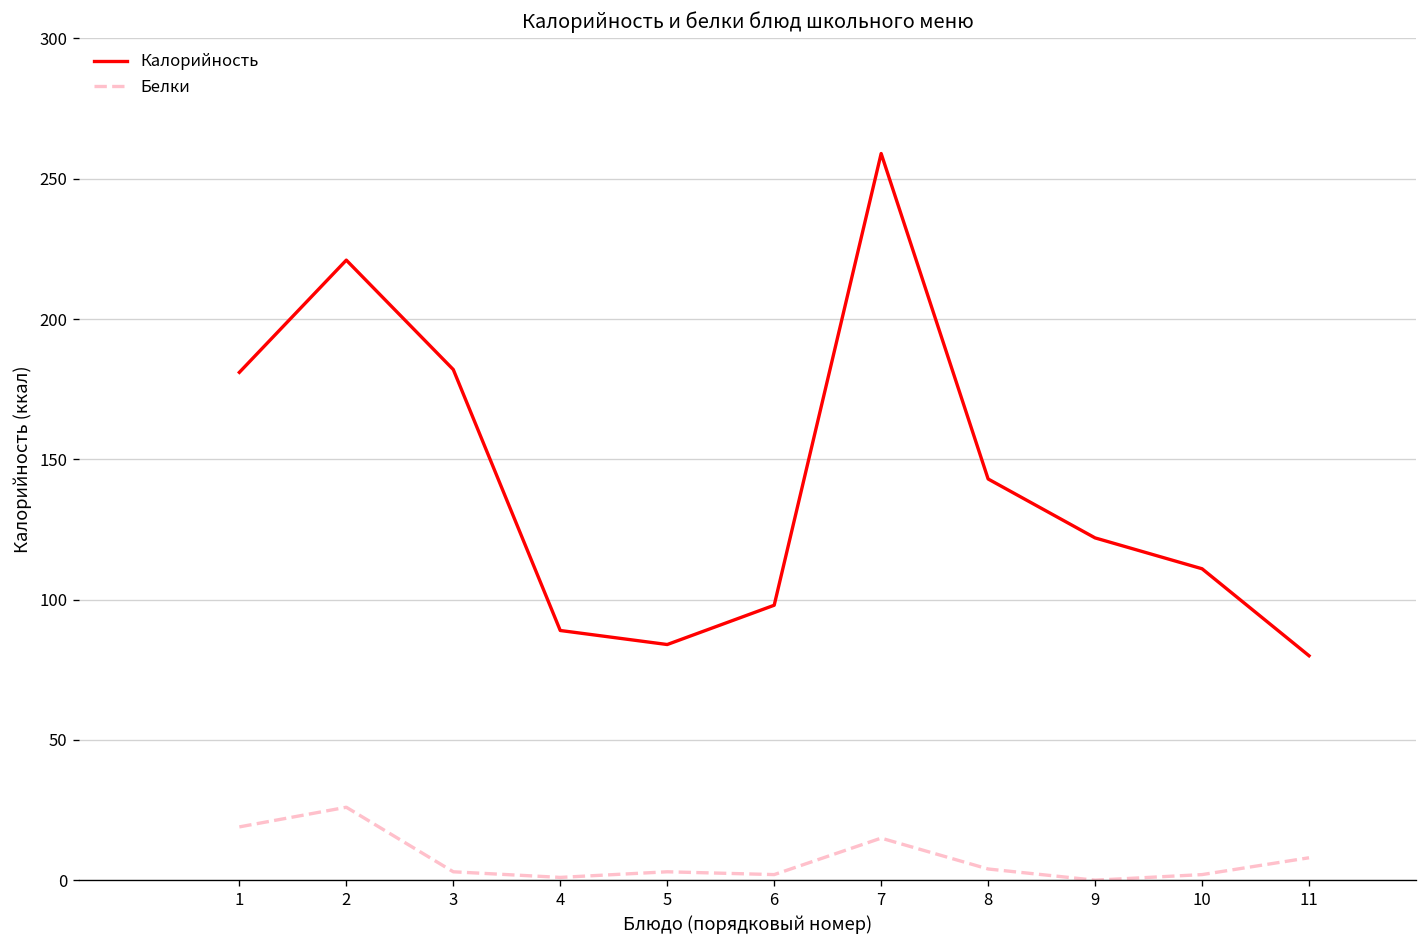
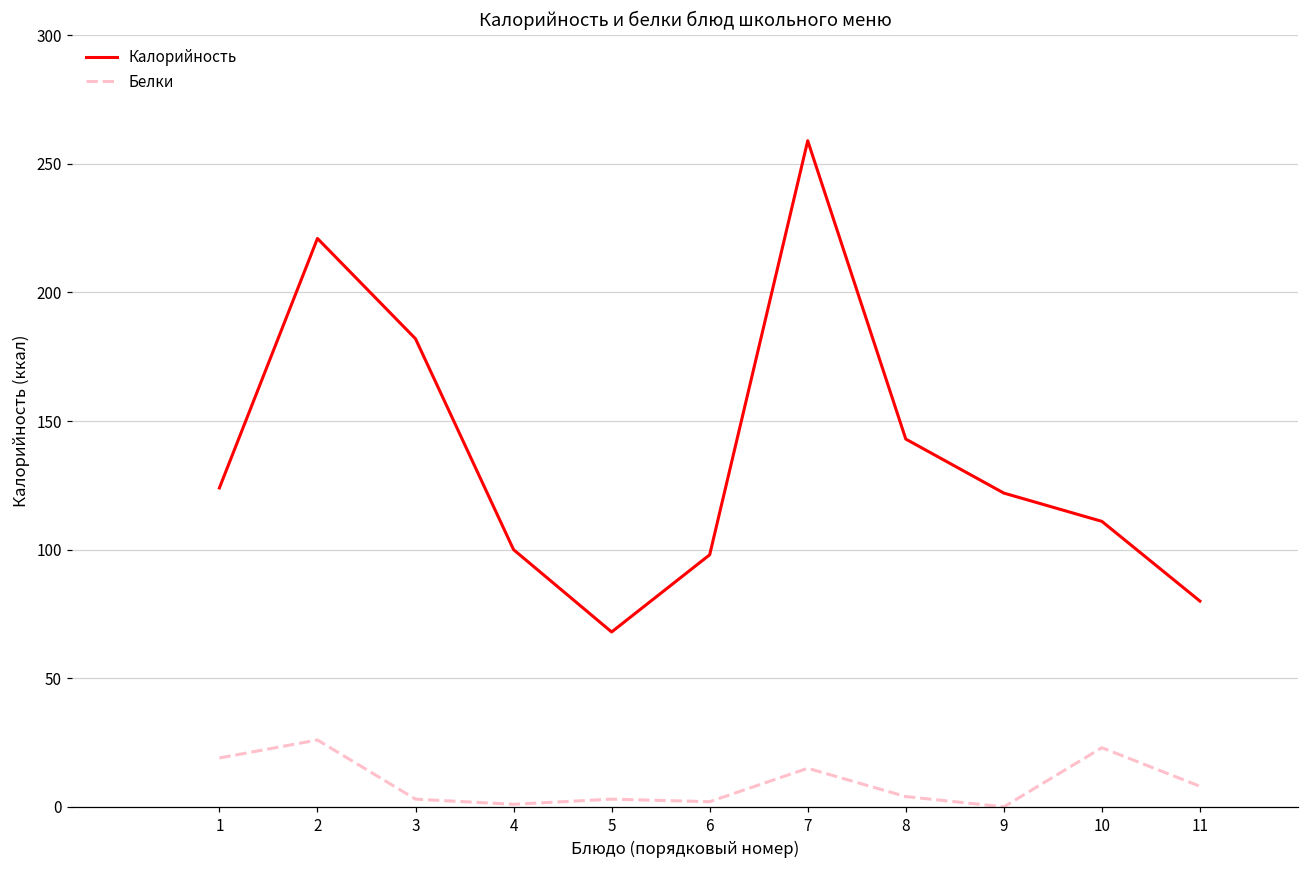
Калорийность, 1: 181 -> 124
Калорийность, 4: 89 -> 100
Калорийность, 5: 84 -> 68
Белки, 10: 2 -> 23
